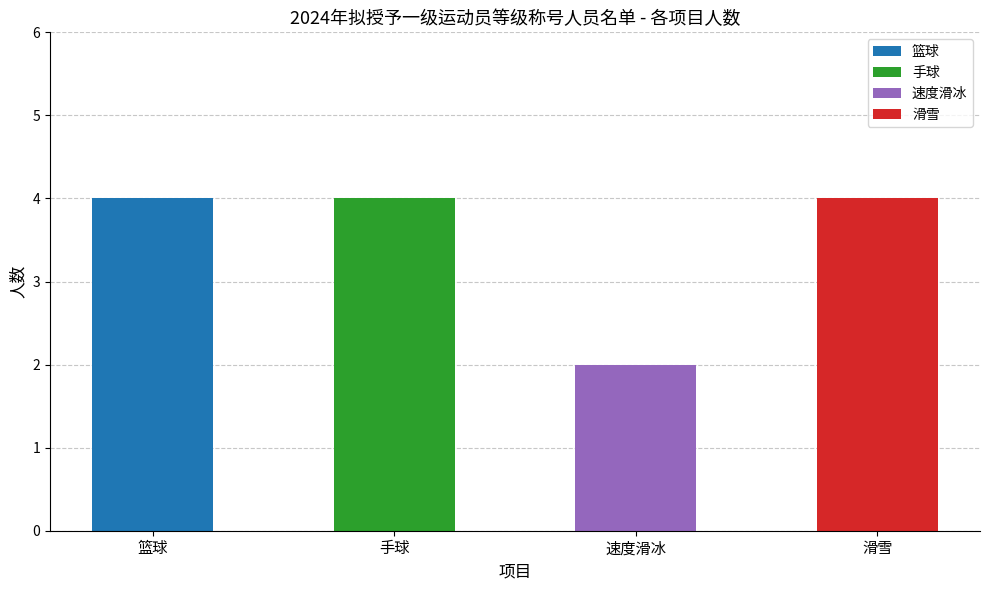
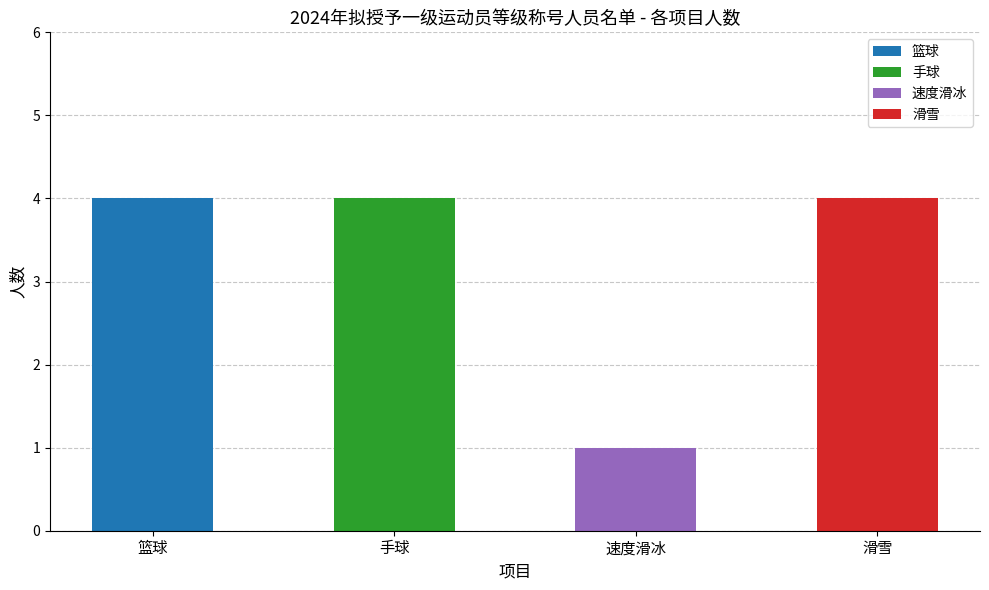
速度滑冰: 2 -> 1
